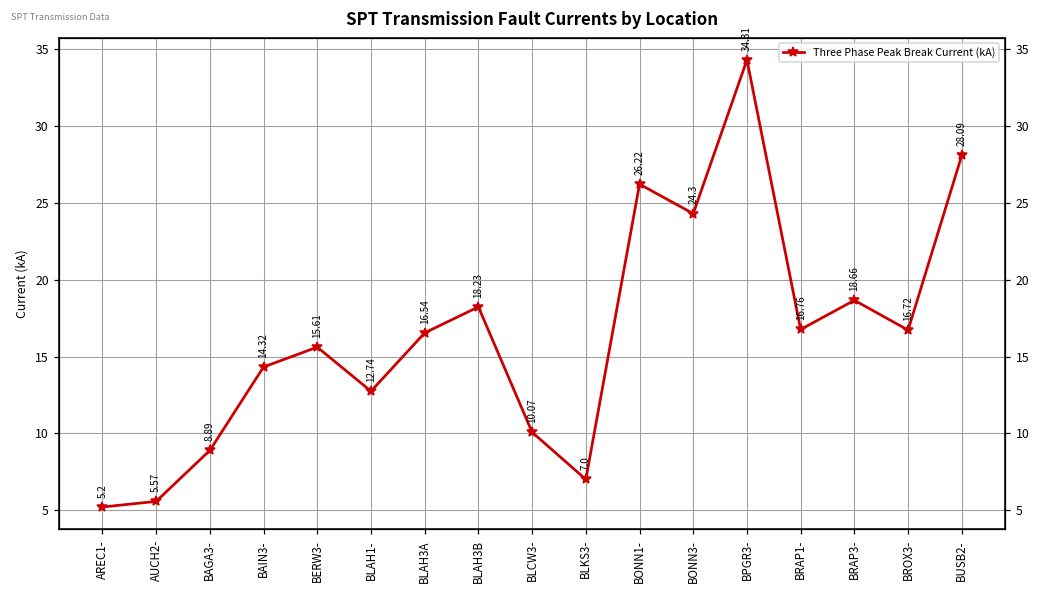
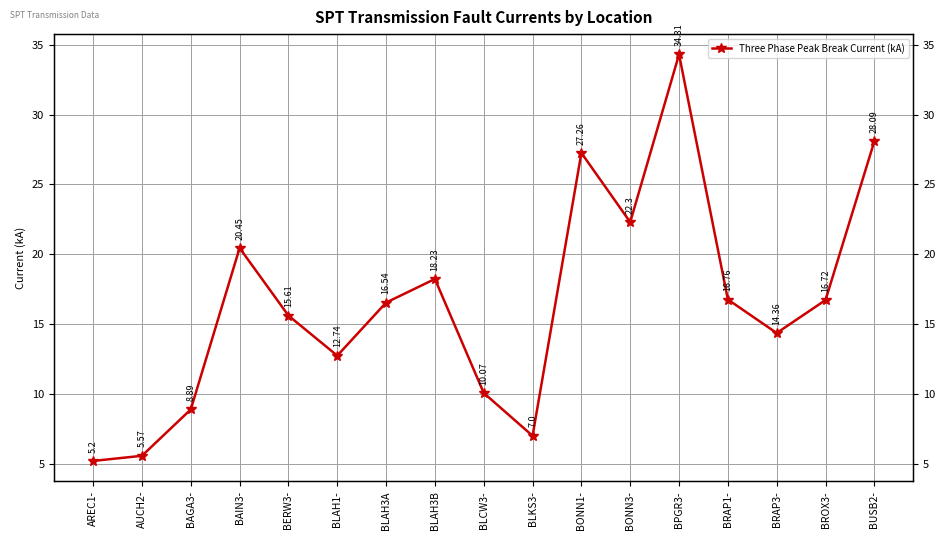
BAIN3-: 14.32 -> 20.45
BONN1-: 26.22 -> 27.26
BONN3-: 24.3 -> 22.3
BRAP3-: 18.66 -> 14.36
